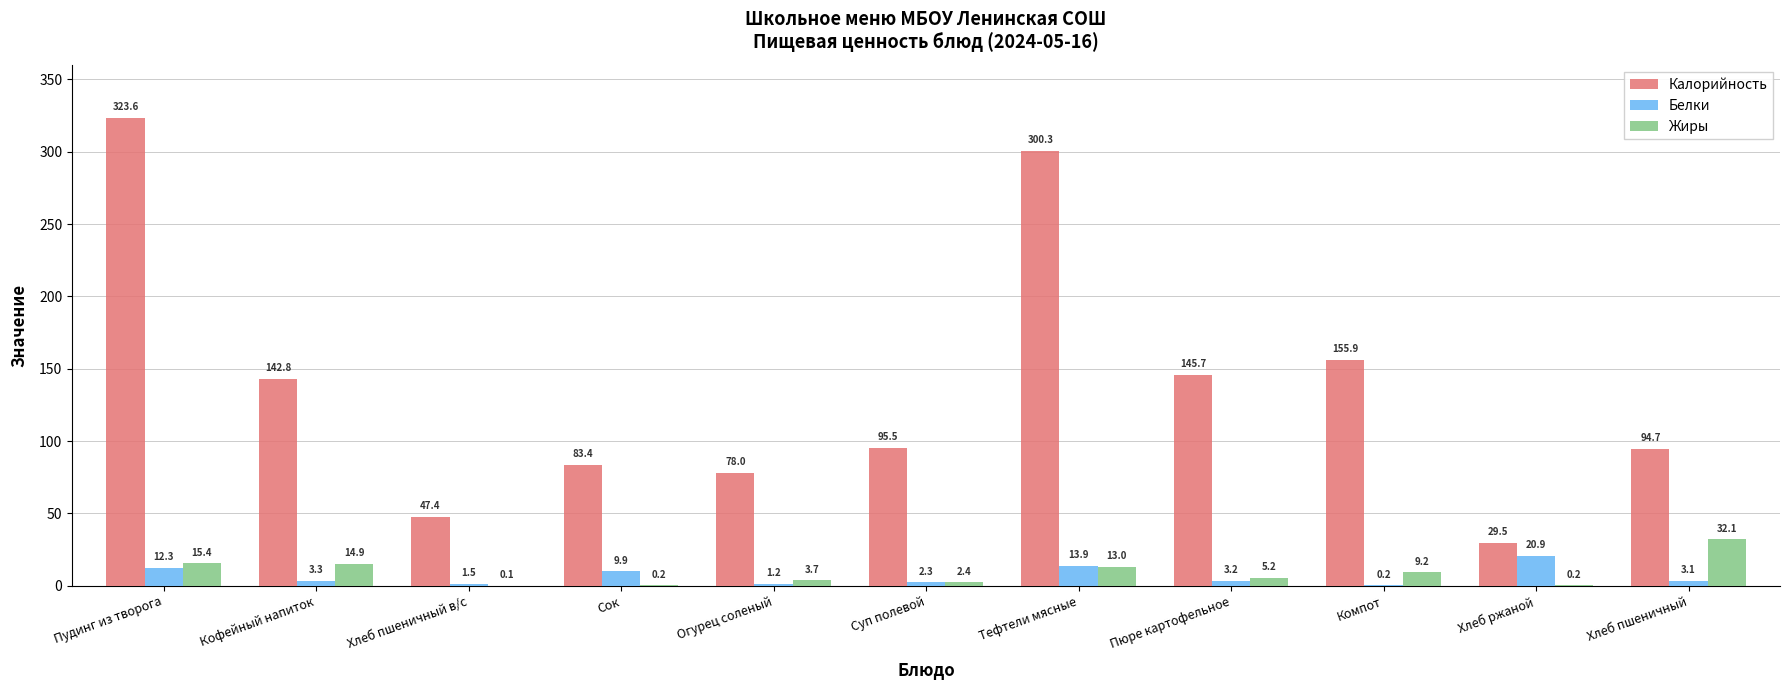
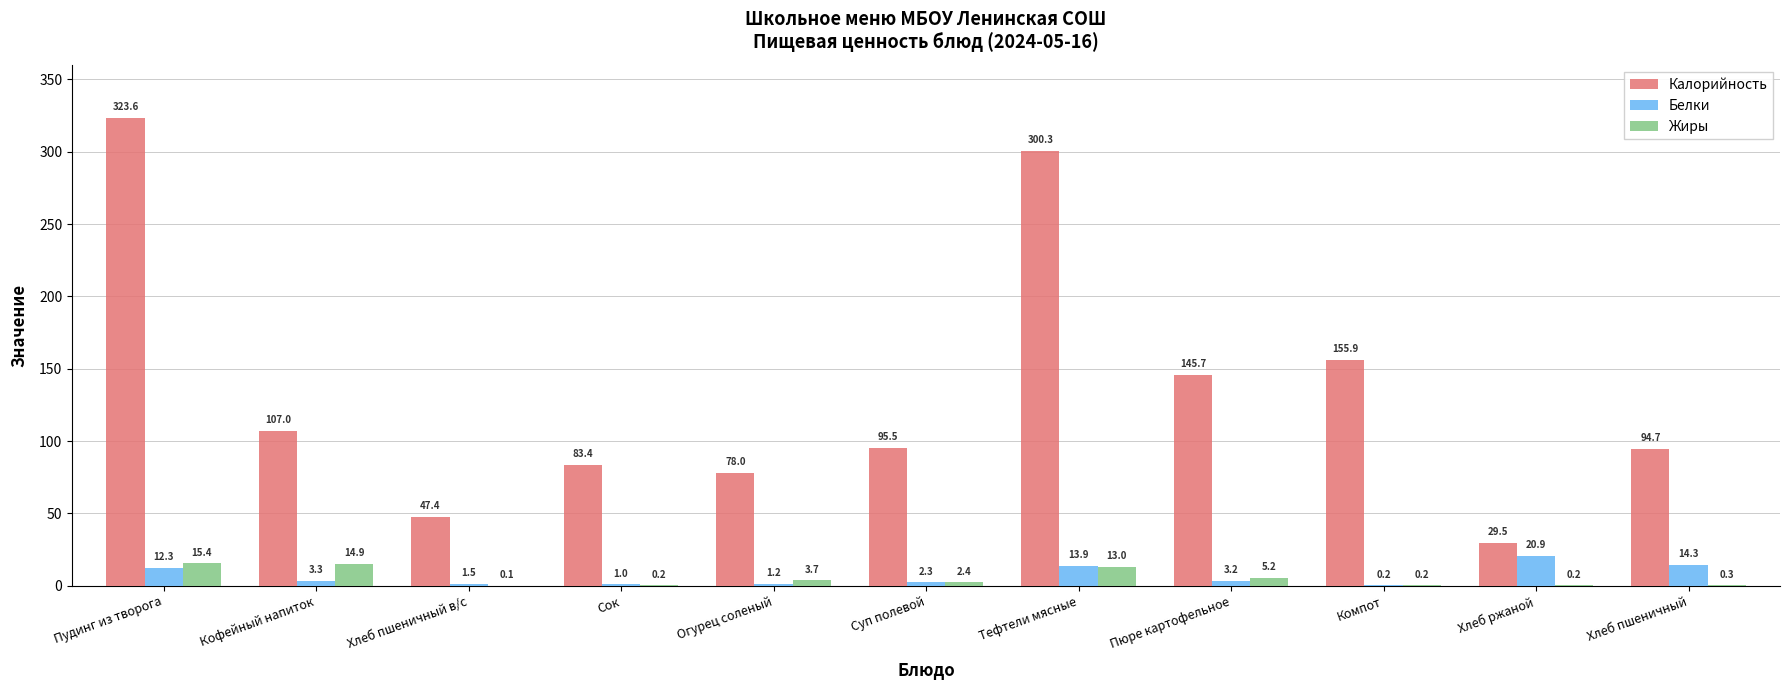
Калорийность, Кофейный напиток: 142.8 -> 107.0
Белки, Сок: 9.9 -> 1.0
Жиры, Компот: 9.2 -> 0.2
Белки, Хлеб пшеничный: 3.1 -> 14.3
Жиры, Хлеб пшеничный: 32.1 -> 0.3
